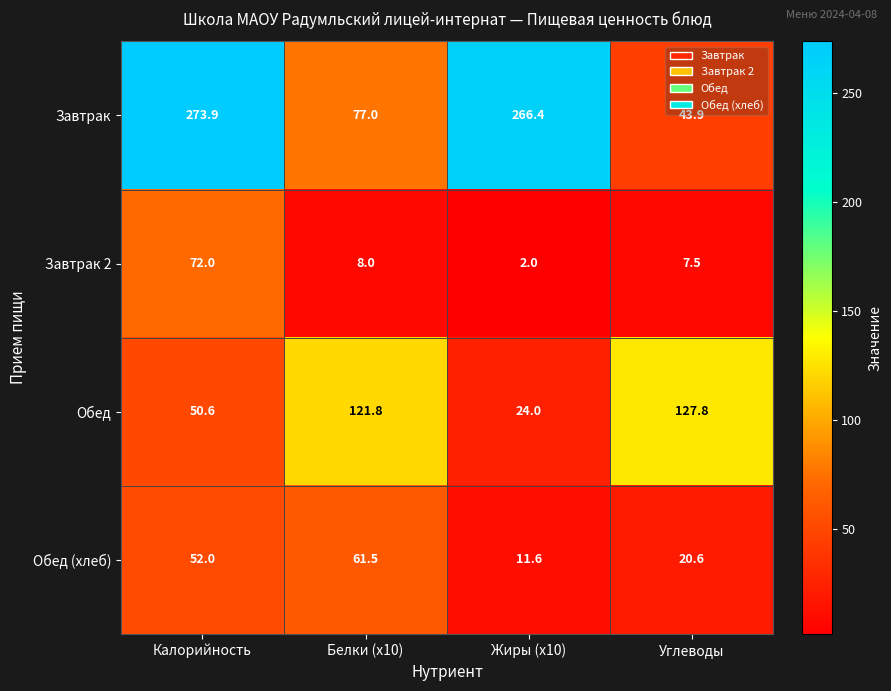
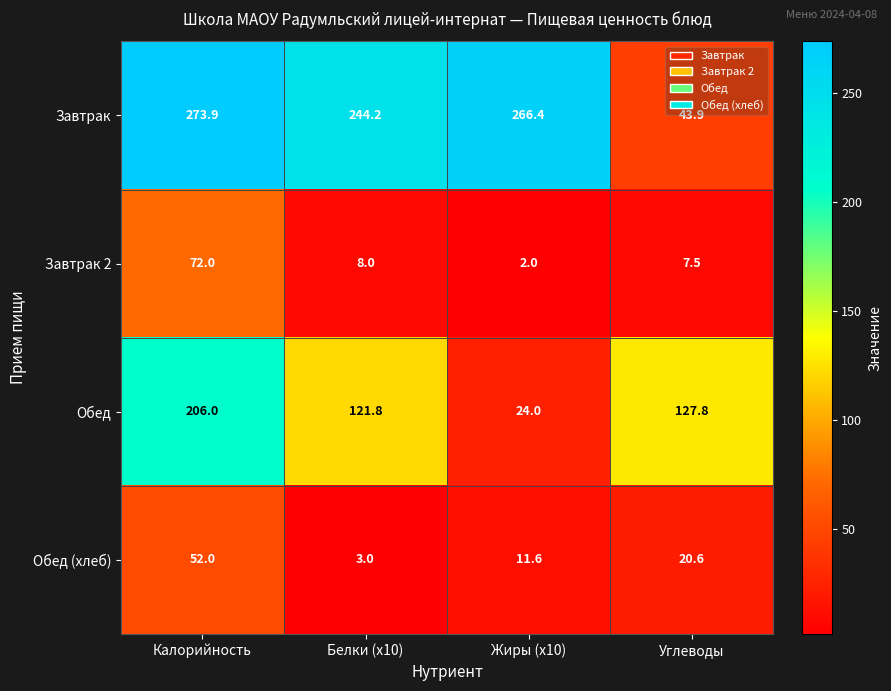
Завтрак, Белки (x10): 77.0 -> 244.2
Обед, Калорийность: 50.6 -> 206.0
Обед (хлеб), Белки (x10): 61.5 -> 3.0
